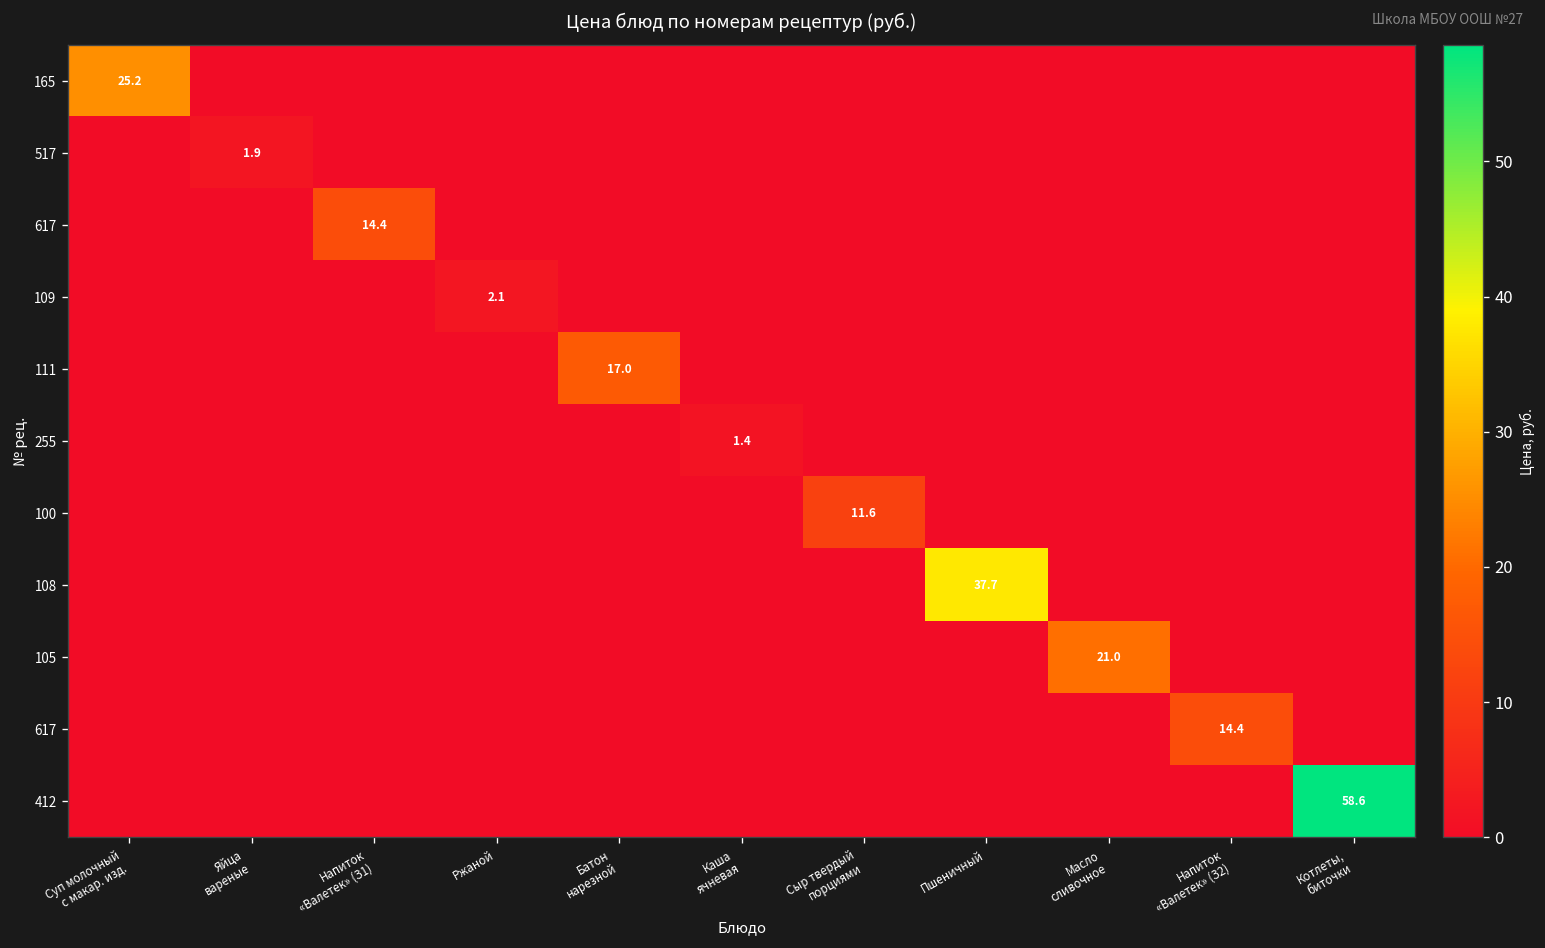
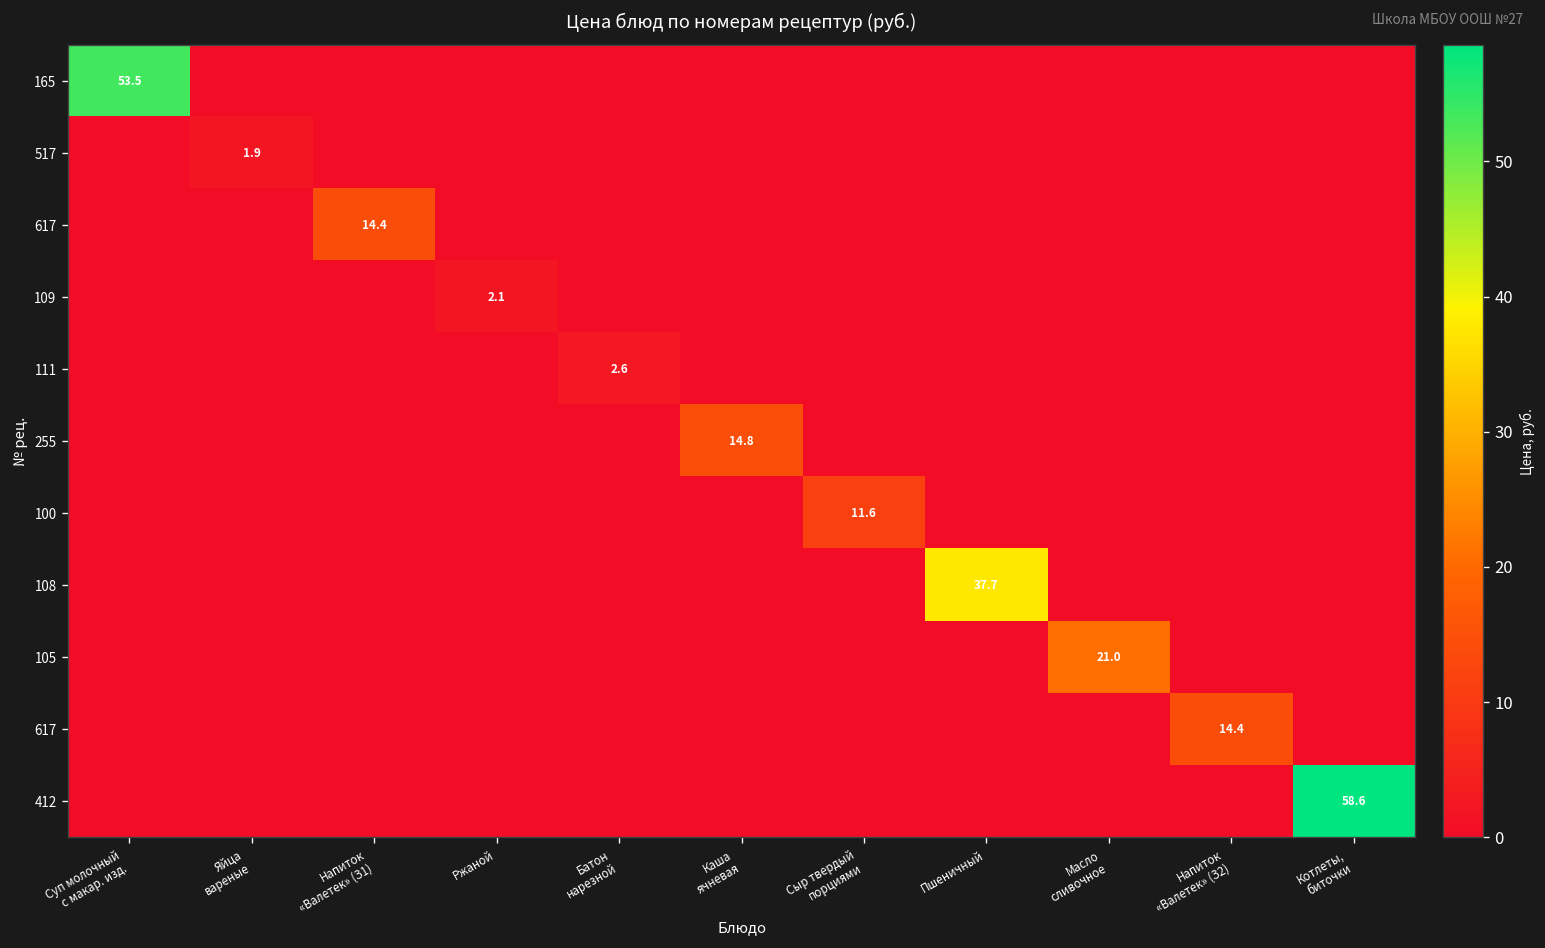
165, Суп молочный с макар. изд.: 25.2 -> 53.5
111, Батон нарезной: 17.0 -> 2.6
255, Каша ячневая: 1.4 -> 14.8
